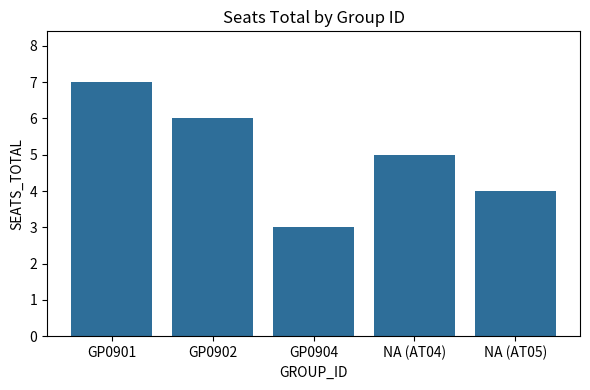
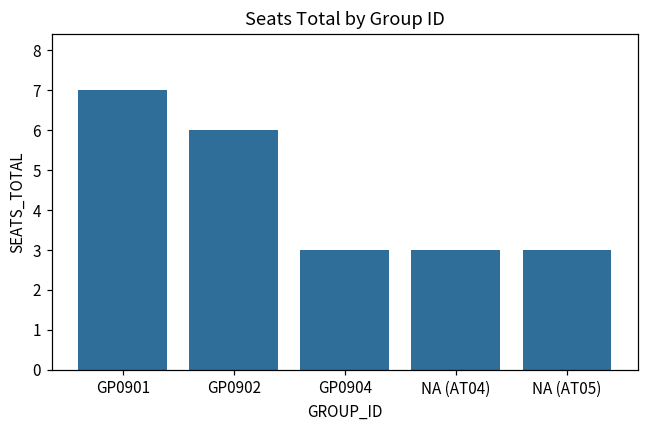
NA (AT04): 5 -> 3
NA (AT05): 4 -> 3
